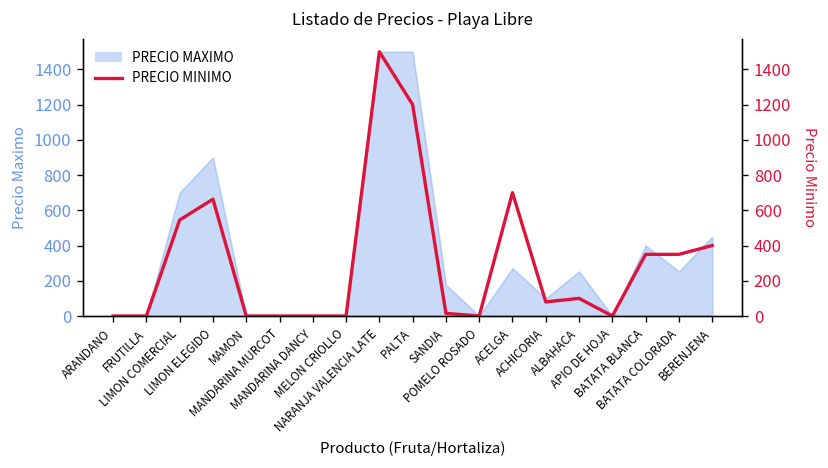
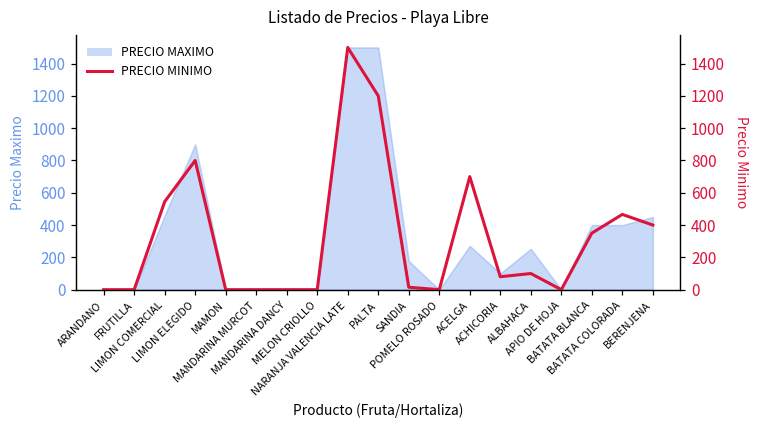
PRECIO MAXIMO, LIMON COMERCIAL: 700 -> 460
PRECIO MAXIMO, BATATA COLORADA: 250 -> 400
PRECIO MINIMO, LIMON ELEGIDO: 660 -> 800
PRECIO MINIMO, BATATA COLORADA: 350 -> 470
